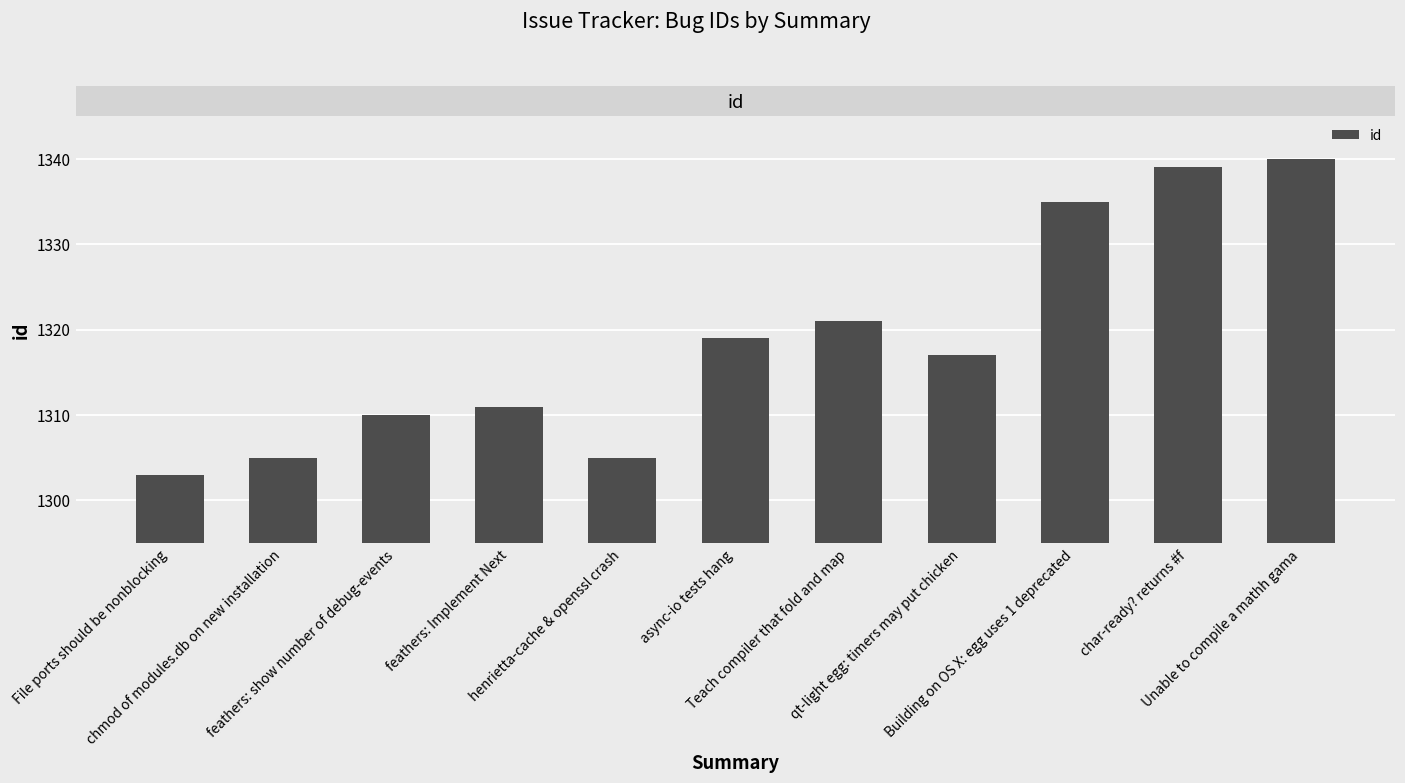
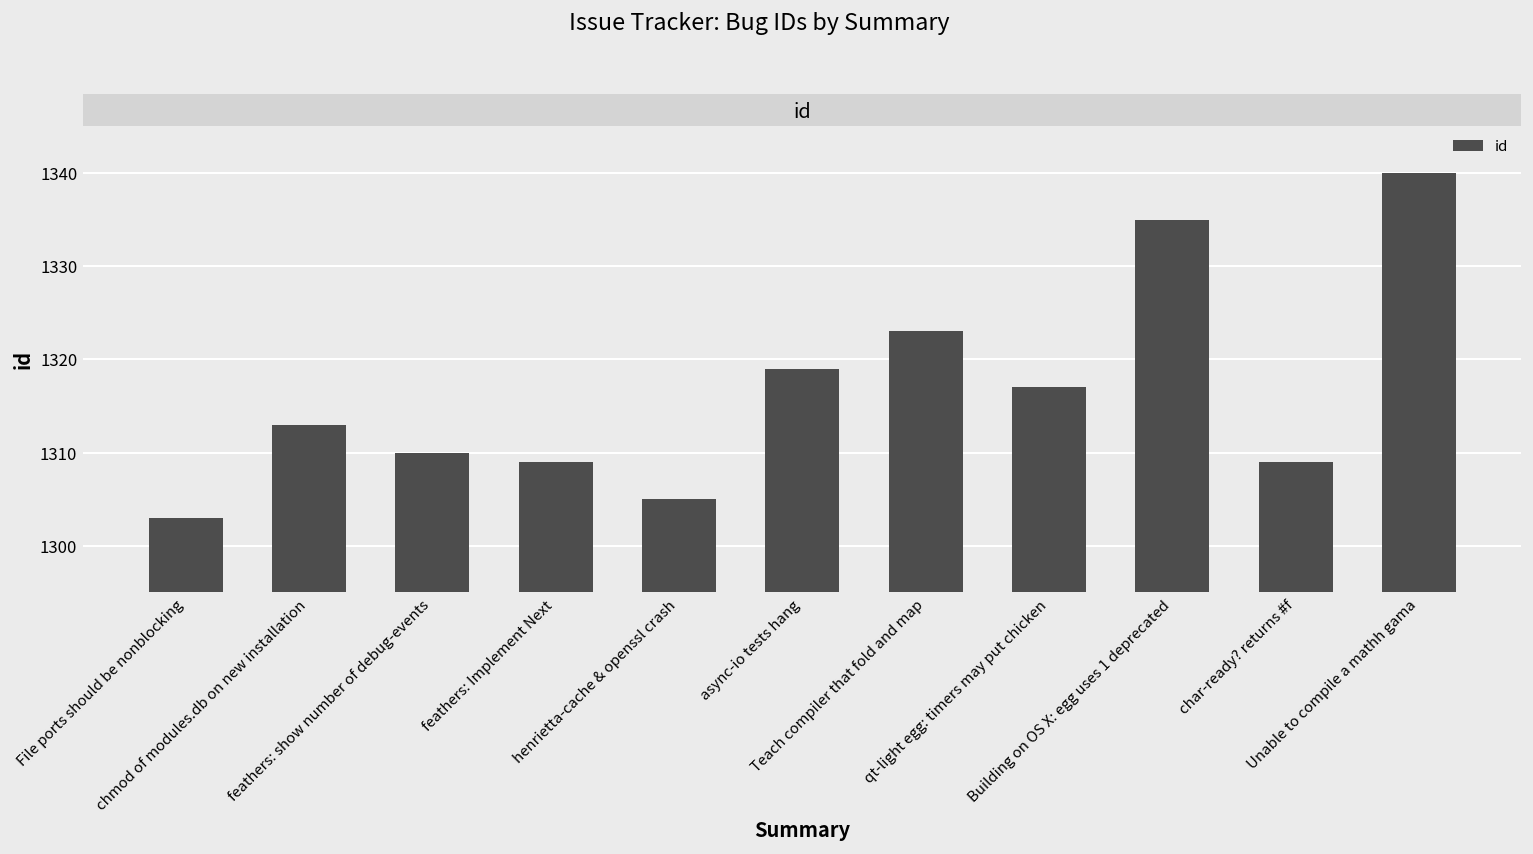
chmod of modules.db on new installation: 1305 -> 1313
feathers: Implement Next: 1311 -> 1309
Teach compiler that fold and map: 1321 -> 1323
char-ready? returns #f: 1339 -> 1309
